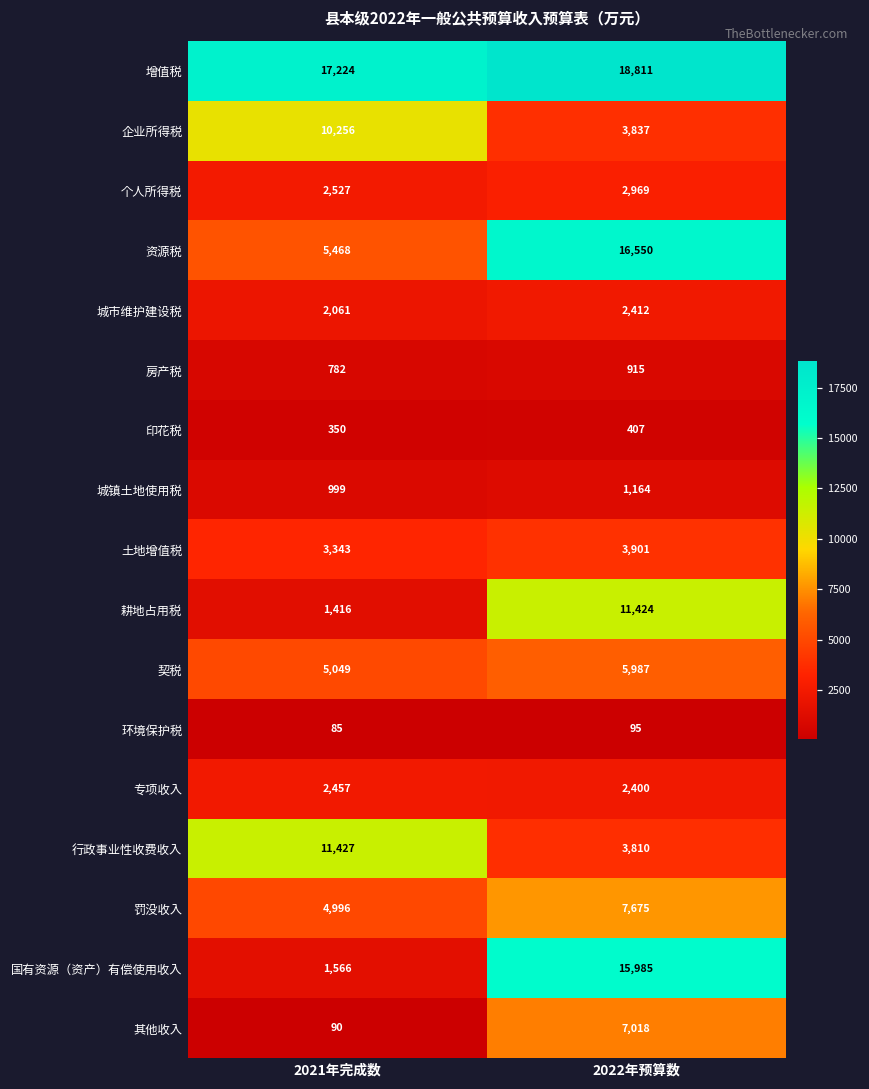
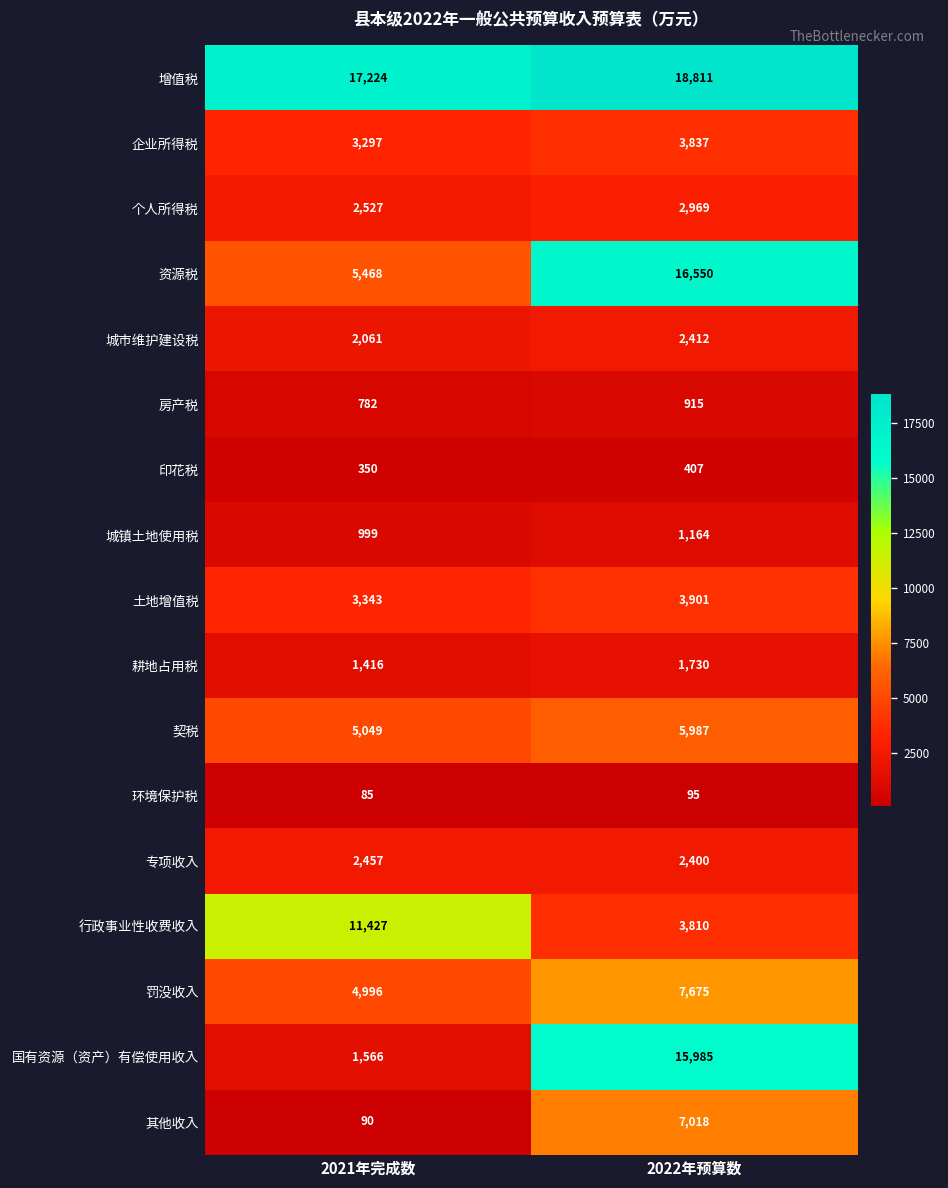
企业所得税, 2021年完成数: 10,256 -> 3,297
耕地占用税, 2022年预算数: 11,424 -> 1,730
